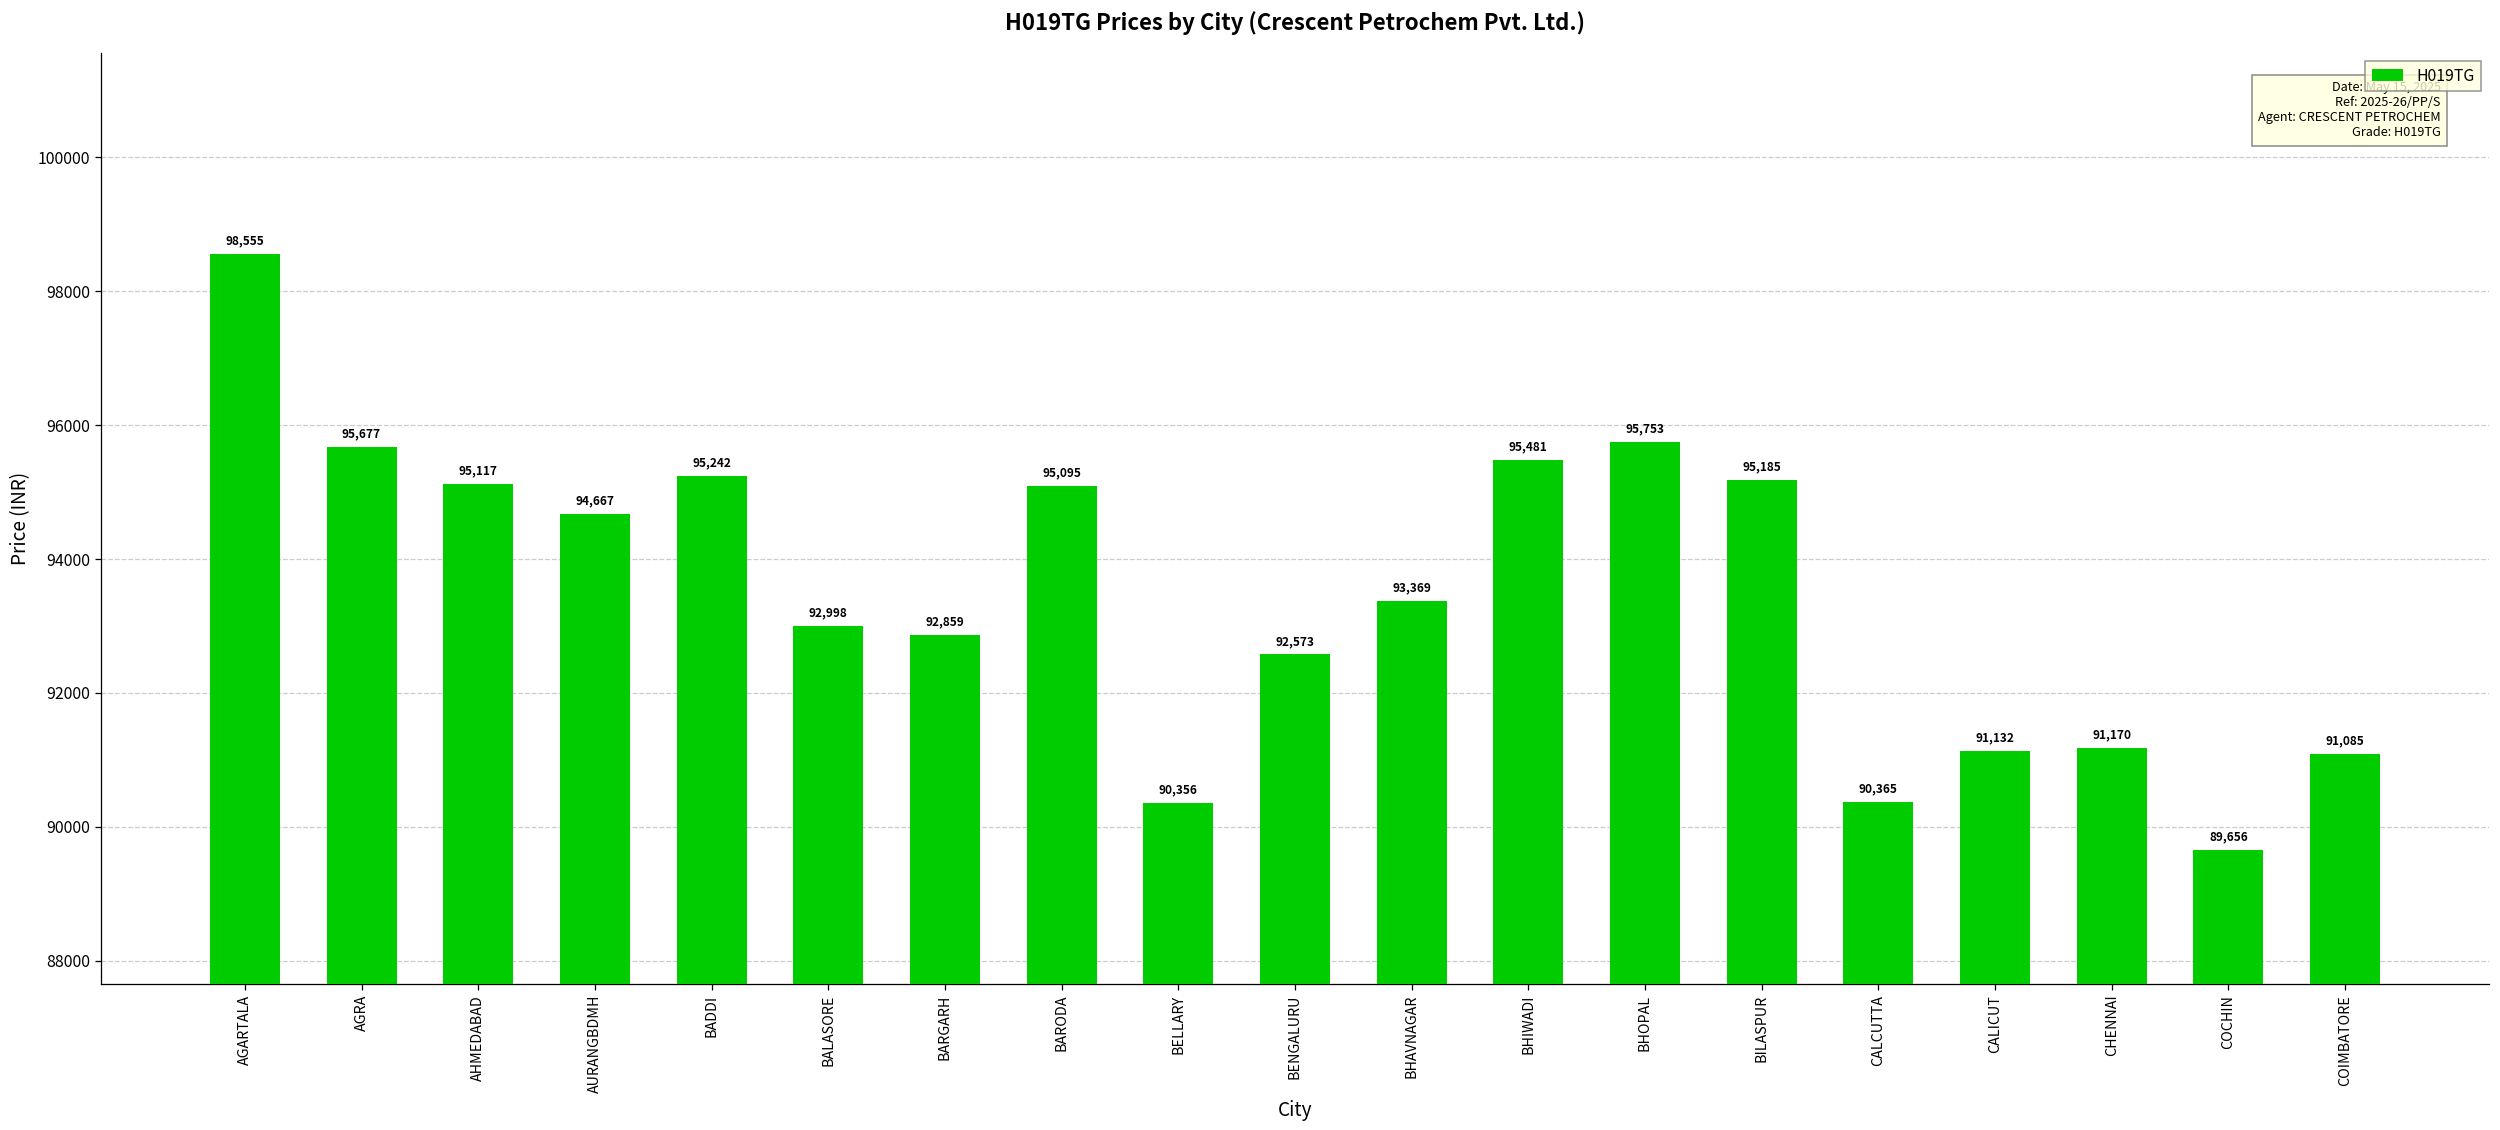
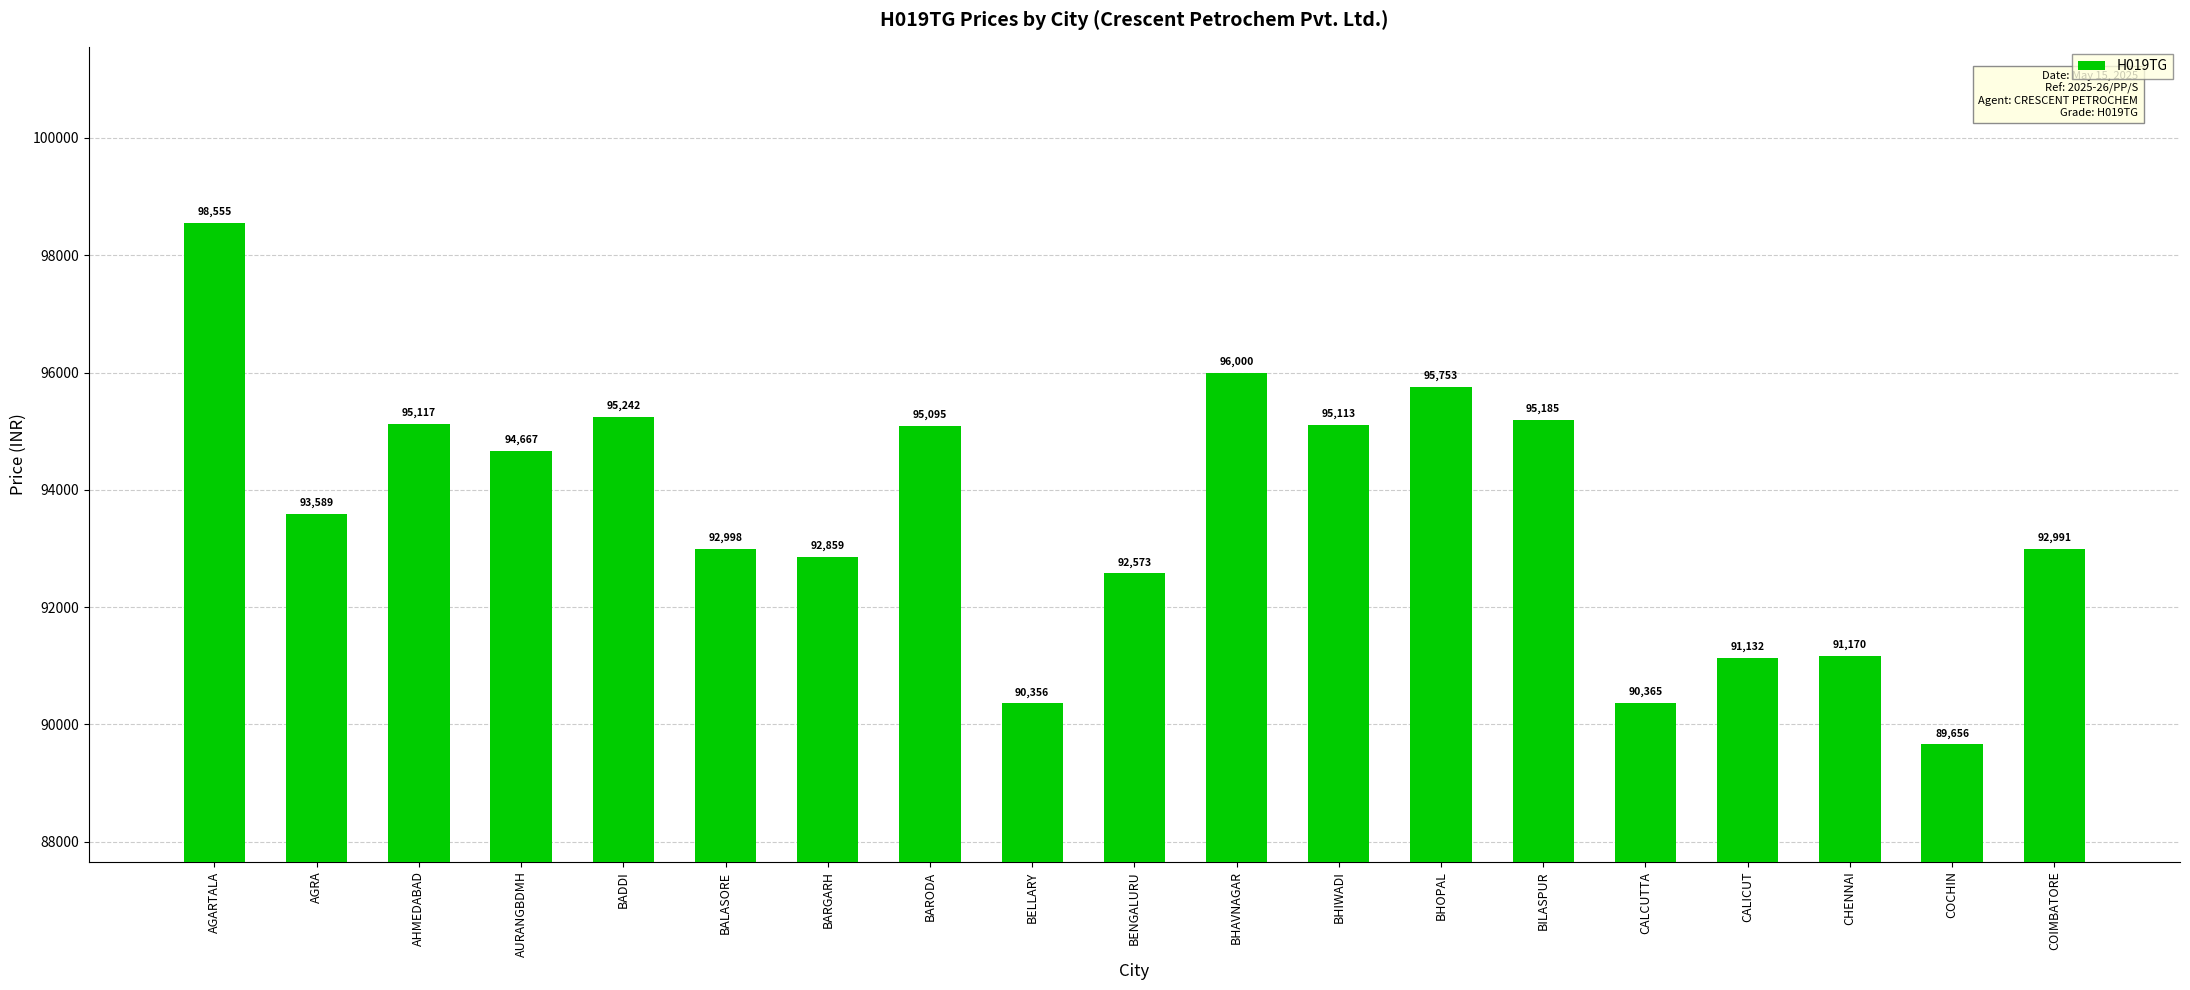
AGRA: 95,677 -> 93,589
BHAVNAGAR: 93,369 -> 96,000
BHIWADI: 95,481 -> 95,113
COIMBATORE: 91,085 -> 92,991
